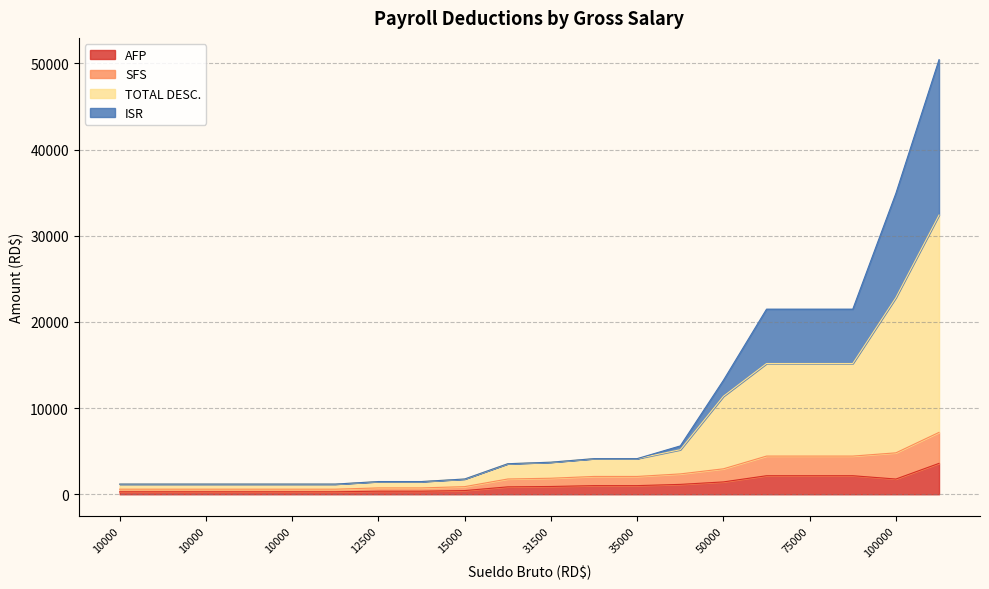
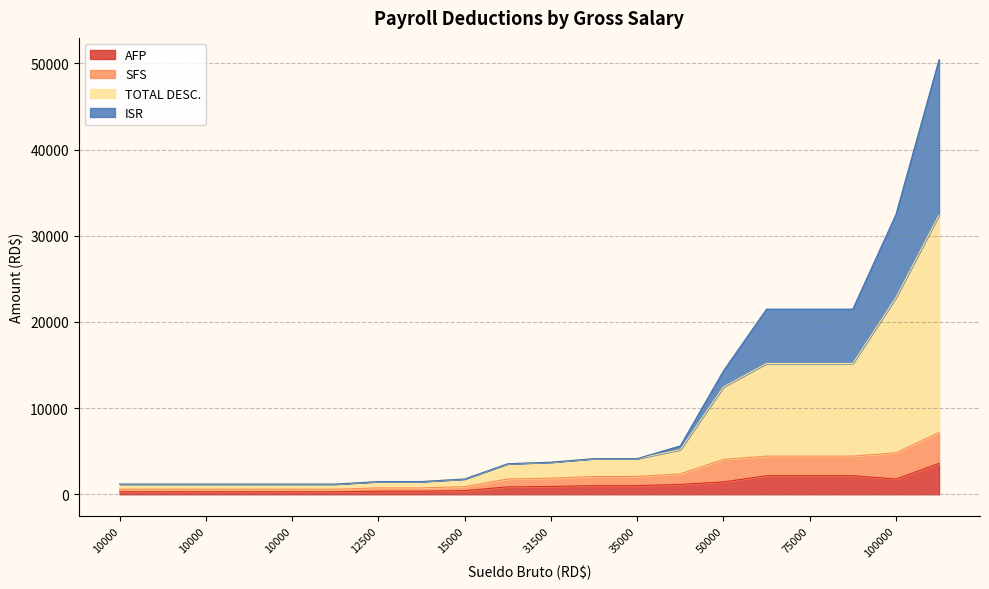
SFS, 50000: 2000 -> 3000
ISR, 100000: 12000 -> 10000
